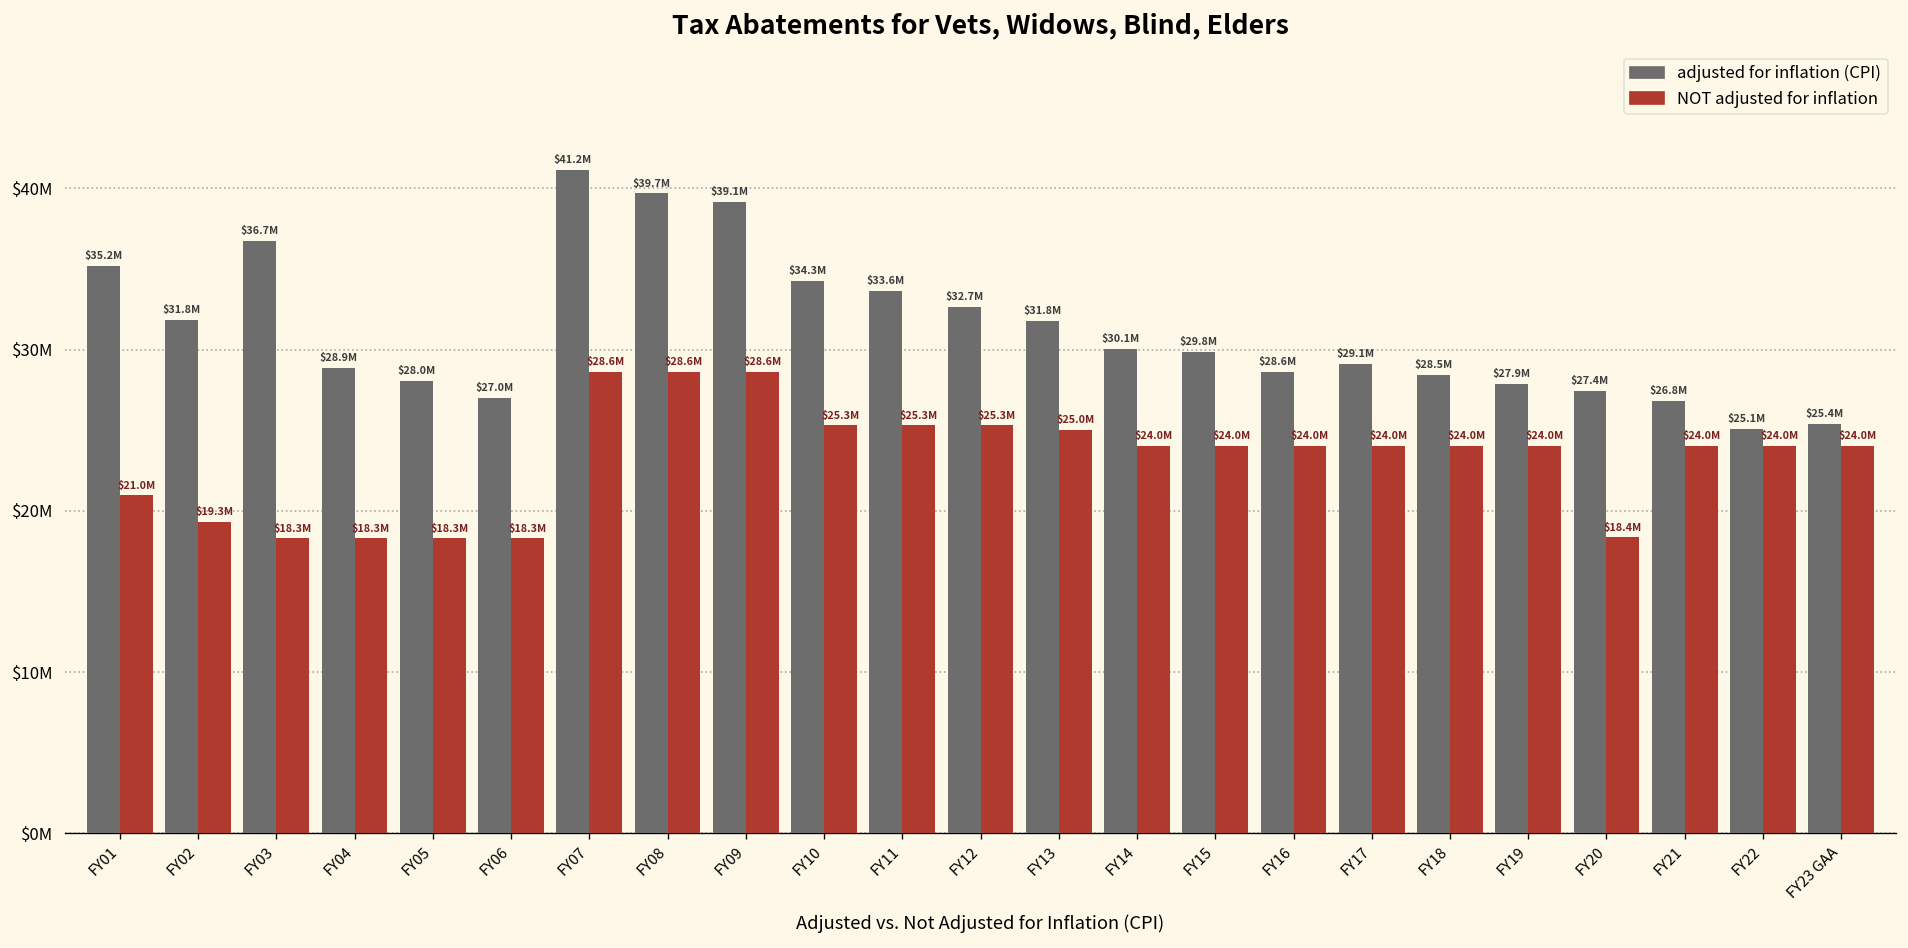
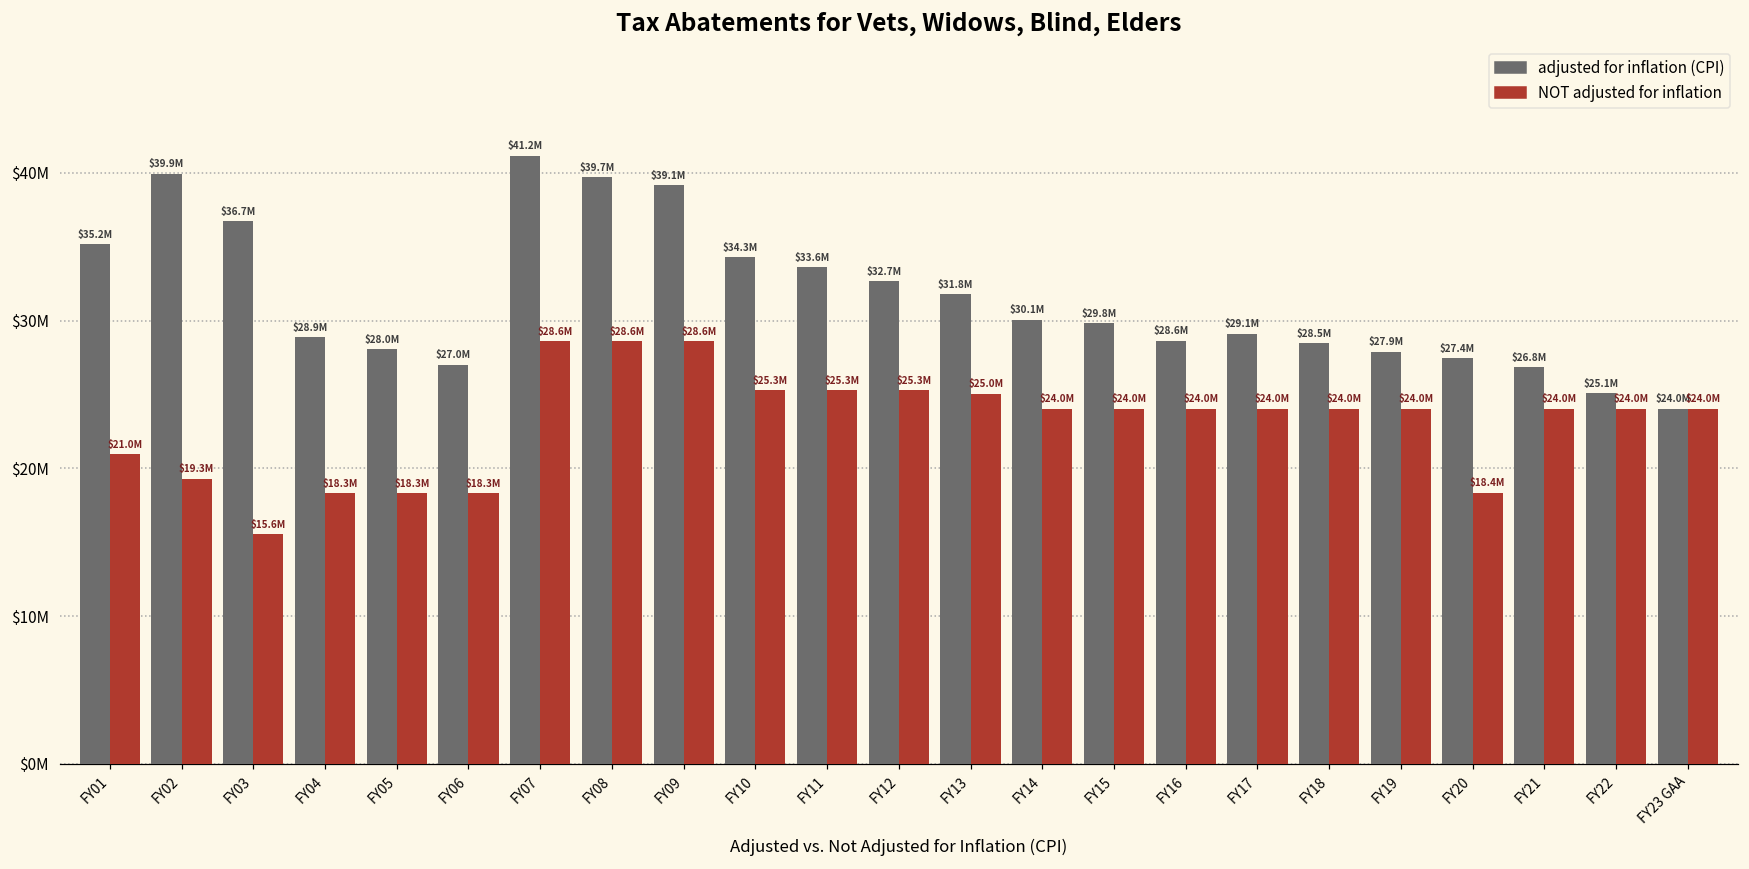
adjusted for inflation (CPI), FY02: $31.8M -> $39.9M
NOT adjusted for inflation, FY03: $18.3M -> $15.6M
adjusted for inflation (CPI), FY23 GAA: $25.4M -> $24.0M
